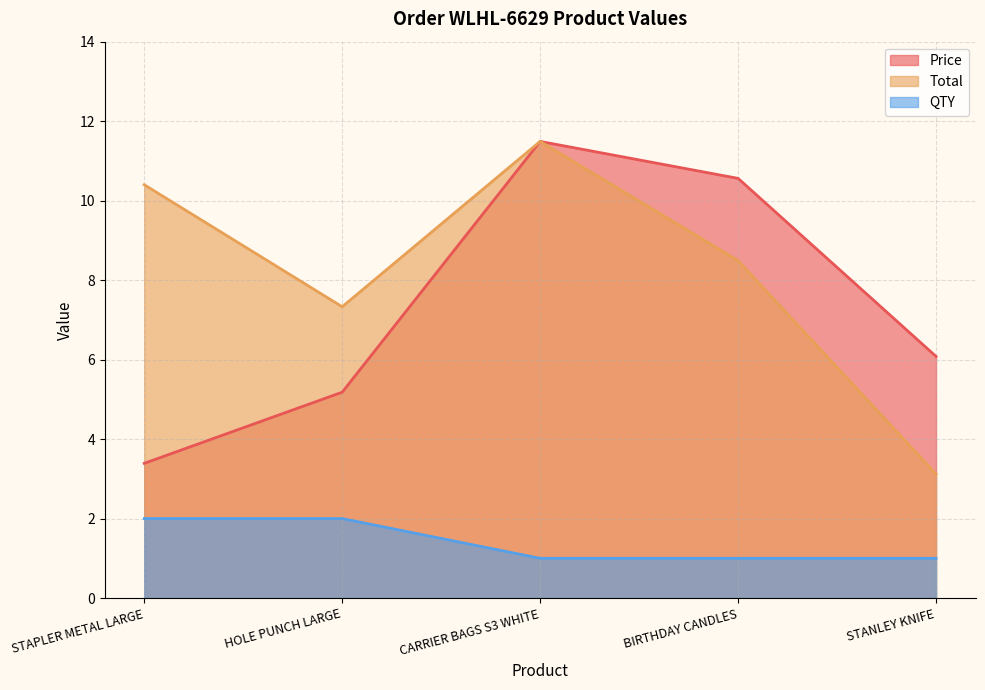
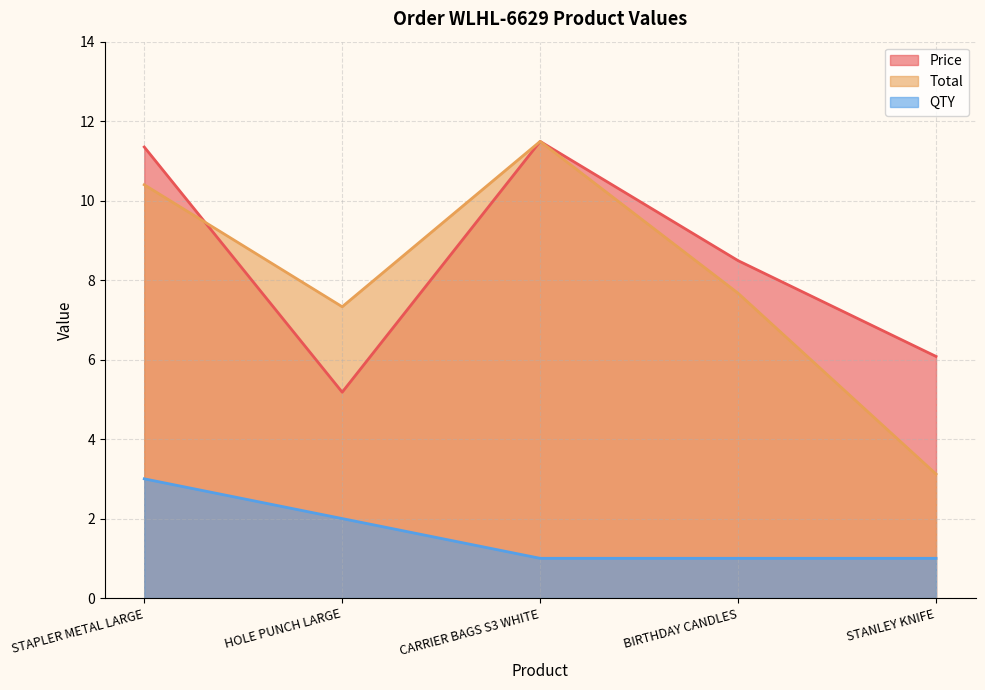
Price, STAPLER METAL LARGE: 3.4 -> 11.4
QTY, STAPLER METAL LARGE: 2 -> 3
Price, BIRTHDAY CANDLES: 10.6 -> 8.5
Total, BIRTHDAY CANDLES: 8.5 -> 7.7
